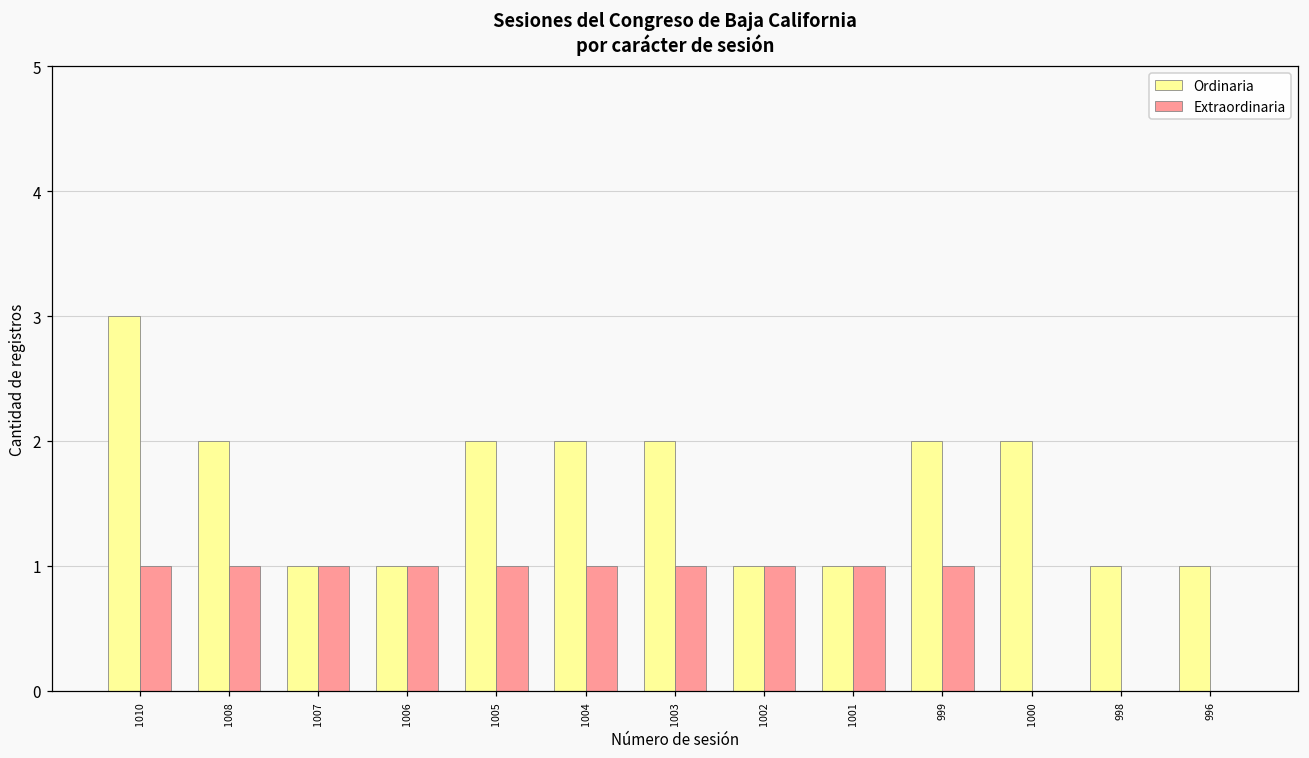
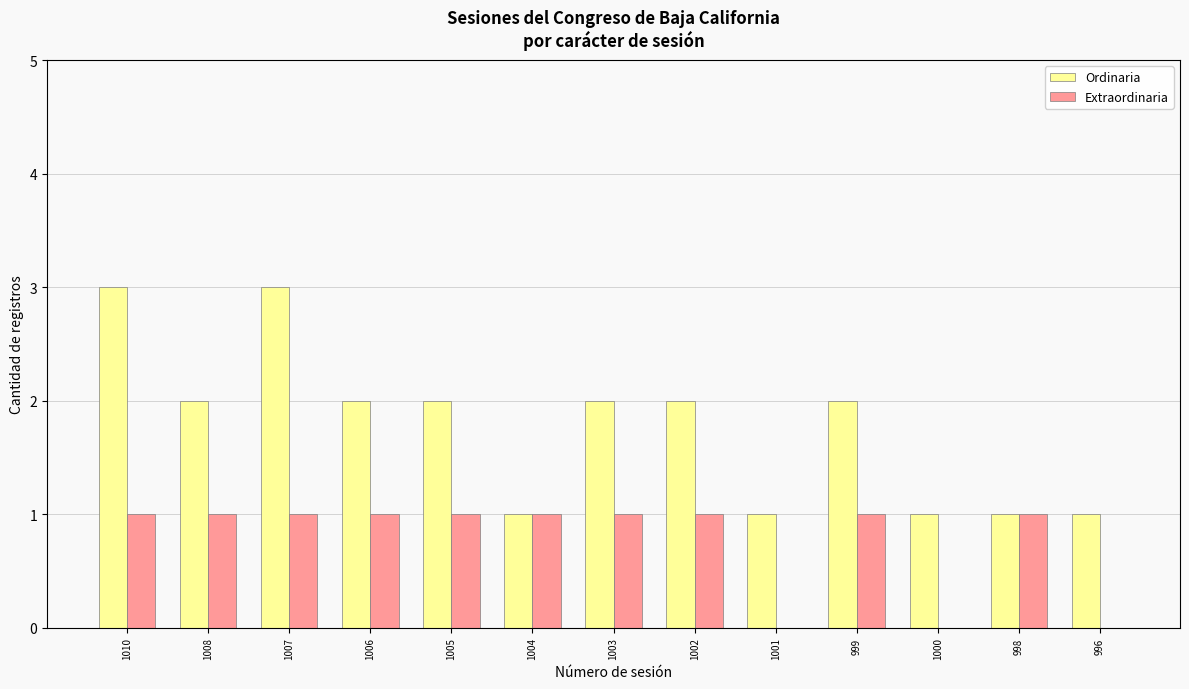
Ordinaria, 1007: 1 -> 3
Ordinaria, 1006: 1 -> 2
Ordinaria, 1004: 2 -> 1
Ordinaria, 1002: 1 -> 2
Extraordinaria, 1001: 1 -> 0
Ordinaria, 1000: 2 -> 1
Extraordinaria, 998: 0 -> 1
